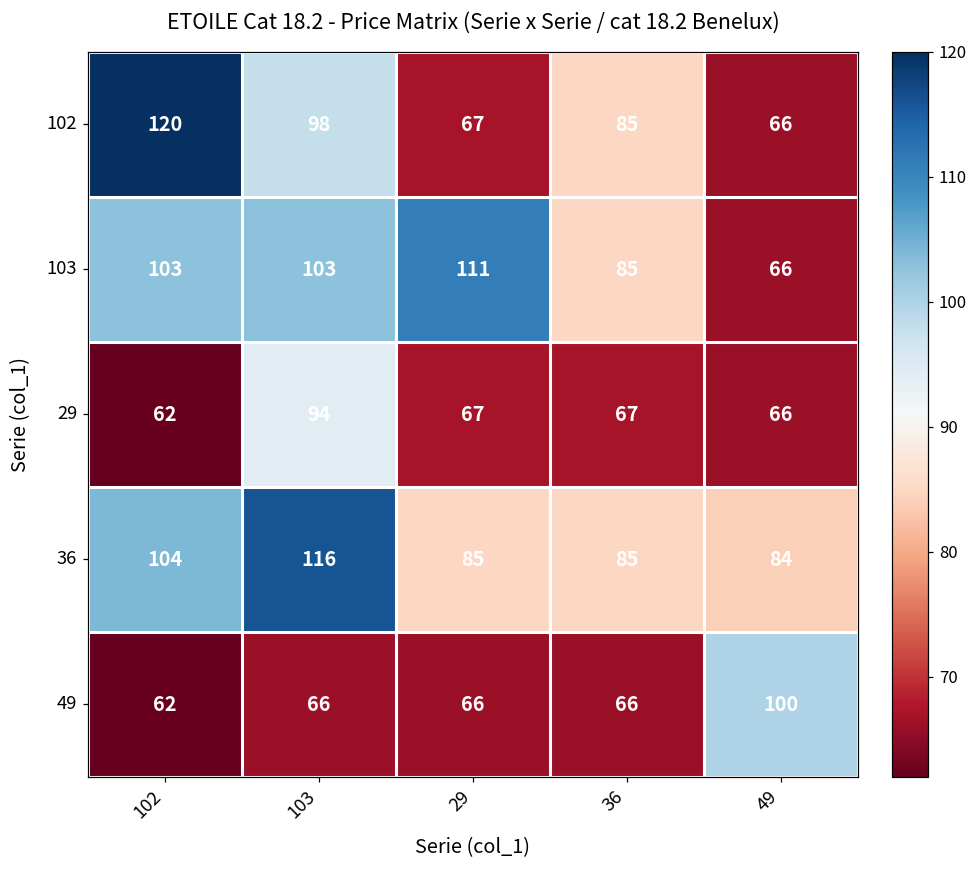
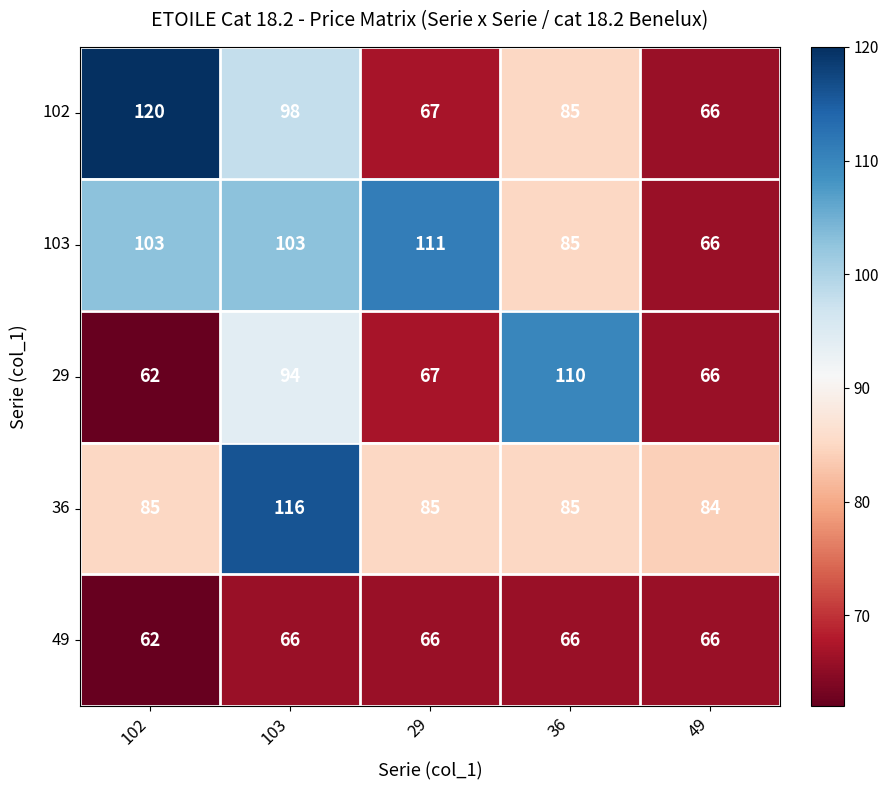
29, 36: 67 -> 110
36, 102: 104 -> 85
49, 49: 100 -> 66
